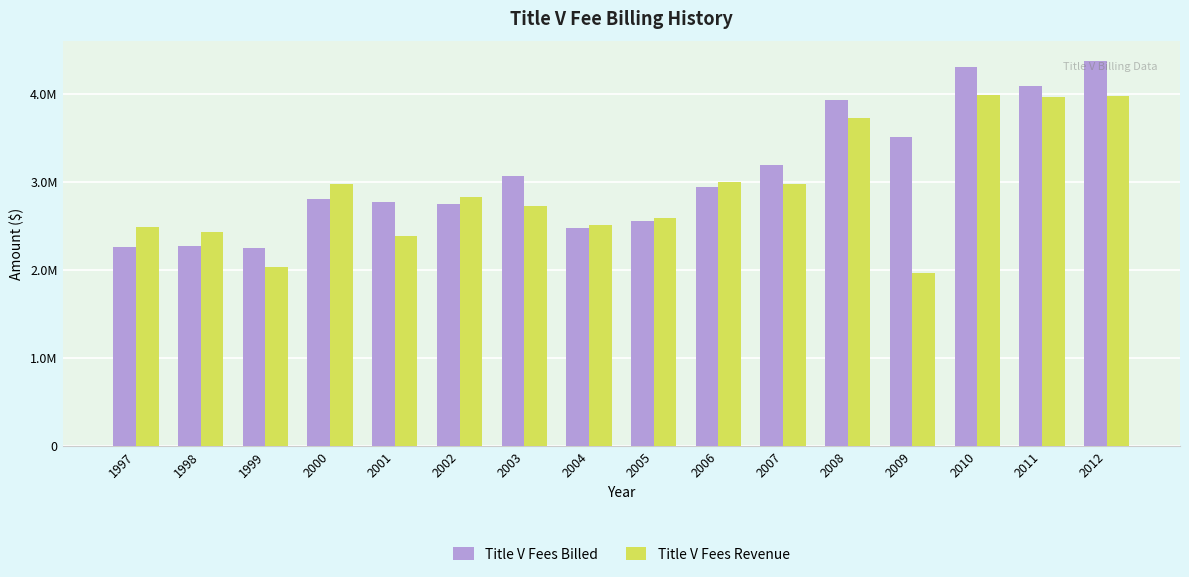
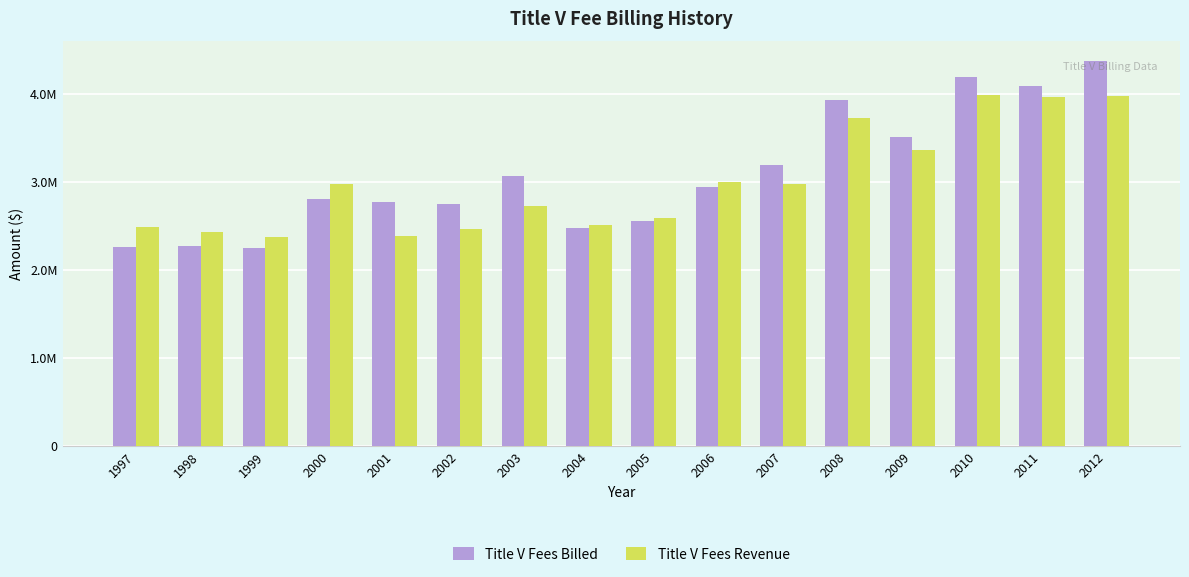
Title V Fees Revenue, 1999: 2000000 -> 2400000
Title V Fees Revenue, 2002: 2800000 -> 2500000
Title V Fees Revenue, 2009: 2000000 -> 3400000
Title V Fees Billed, 2010: 4300000 -> 4200000
